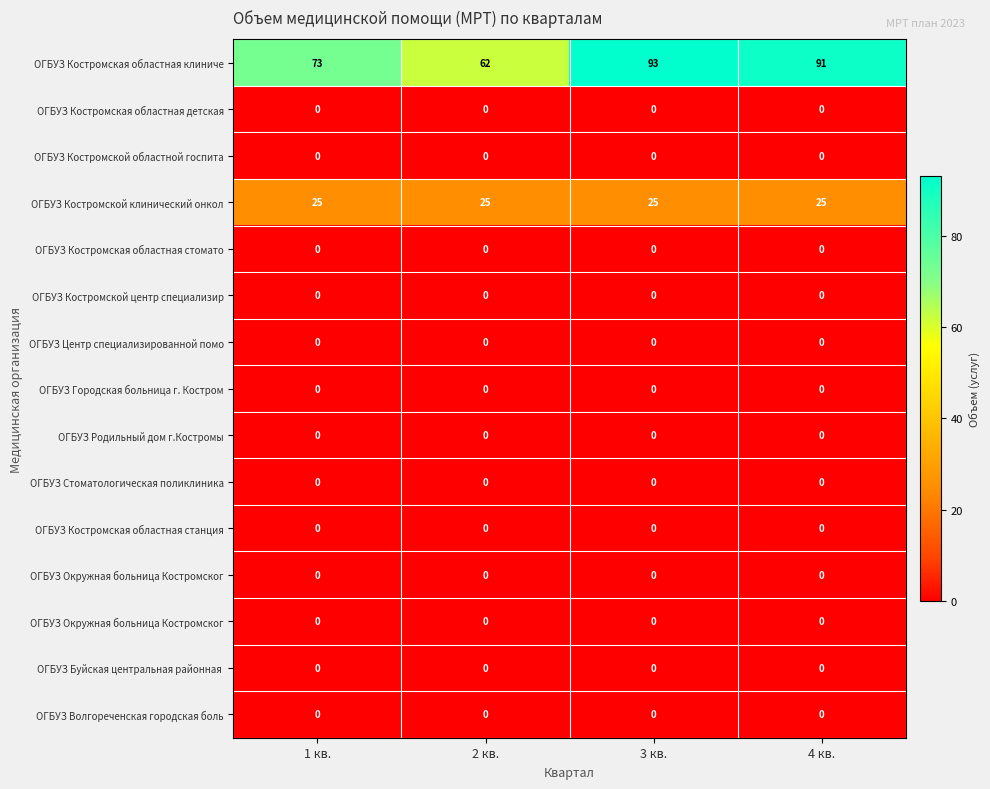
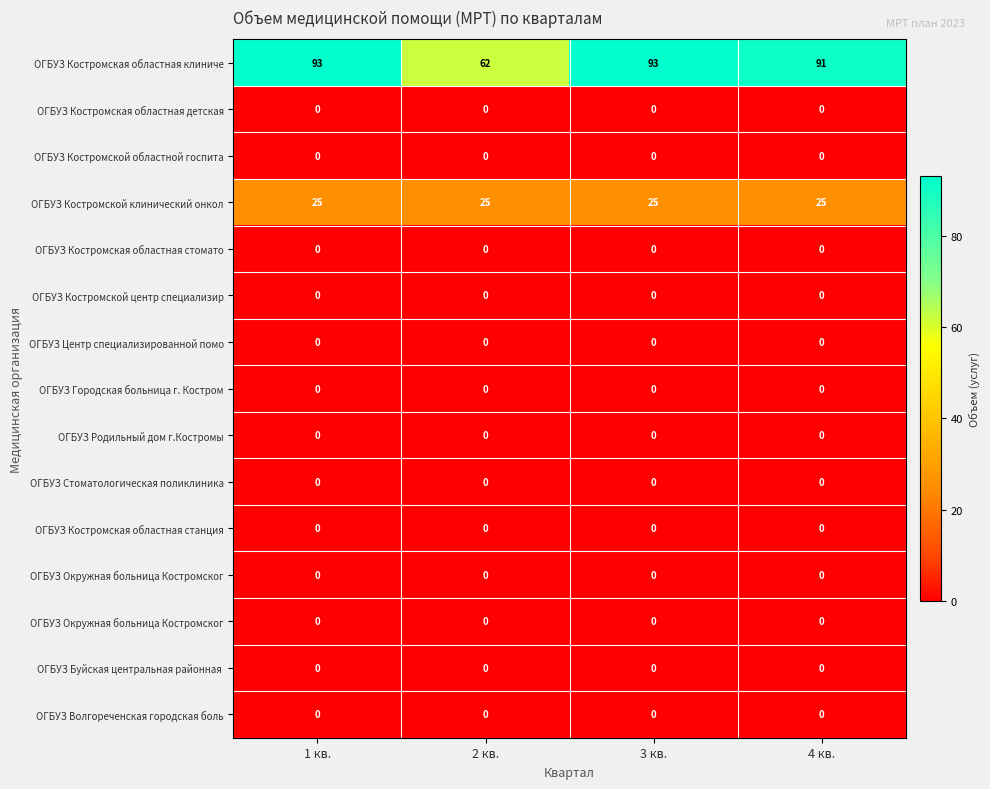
ОГБУЗ Костромская областная клиниче, 1 кв.: 73 -> 93
